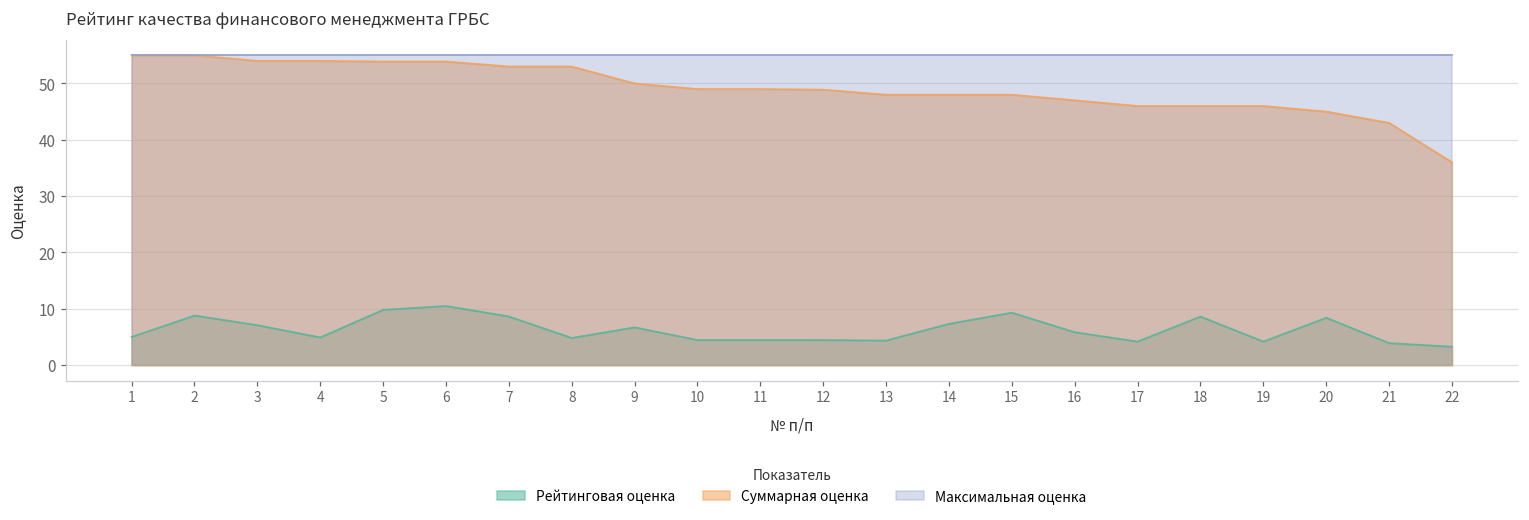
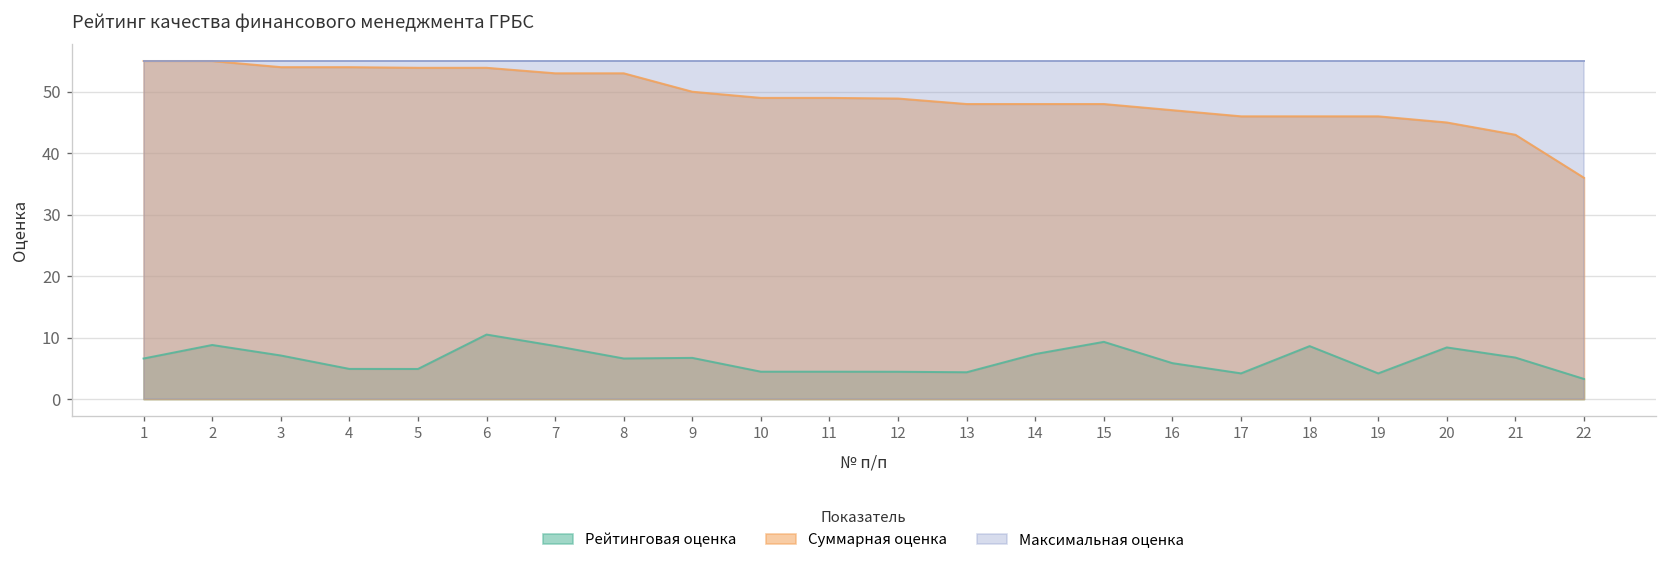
Рейтинговая оценка, 1: 5 -> 7
Рейтинговая оценка, 5: 10 -> 5
Рейтинговая оценка, 8: 5 -> 7
Рейтинговая оценка, 21: 4 -> 7
